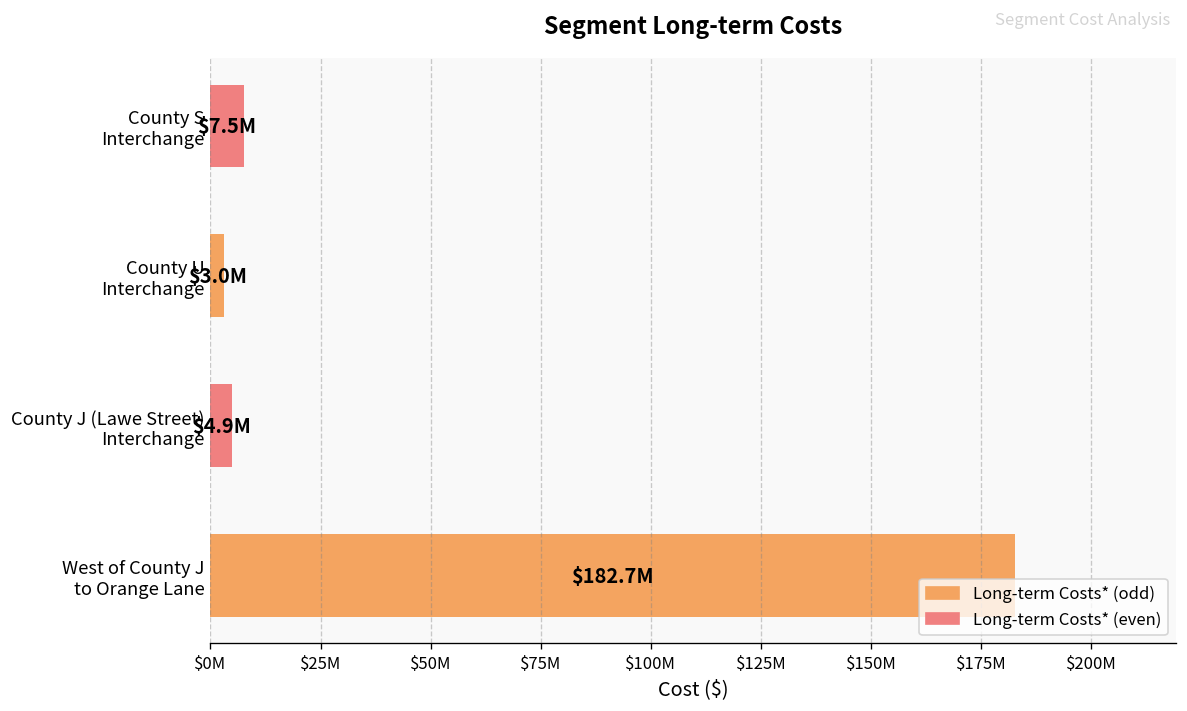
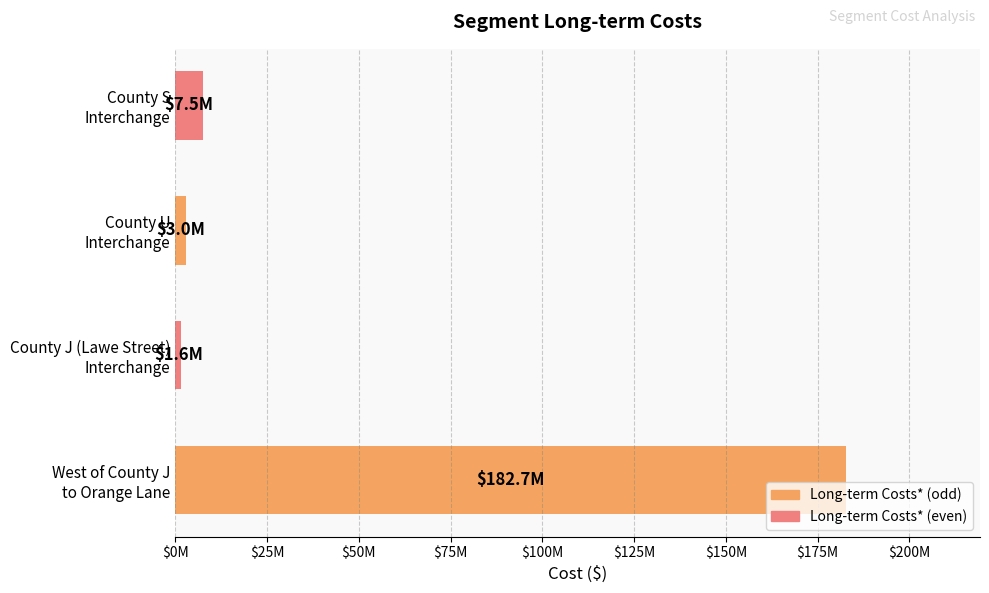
County J (Lawe Street) Interchange: $4.9M -> $1.6M
